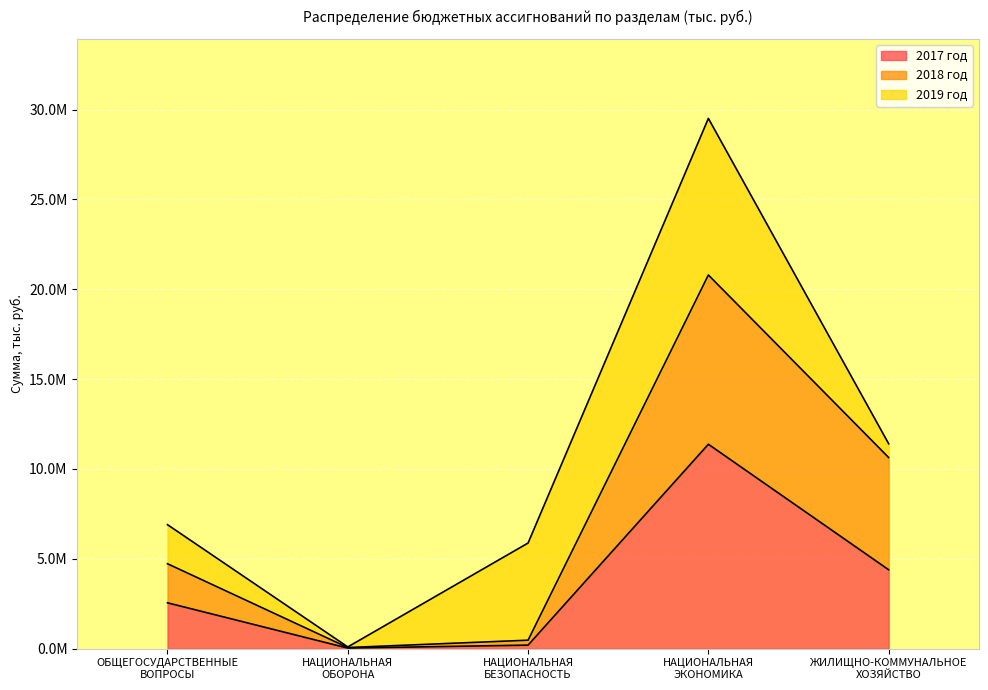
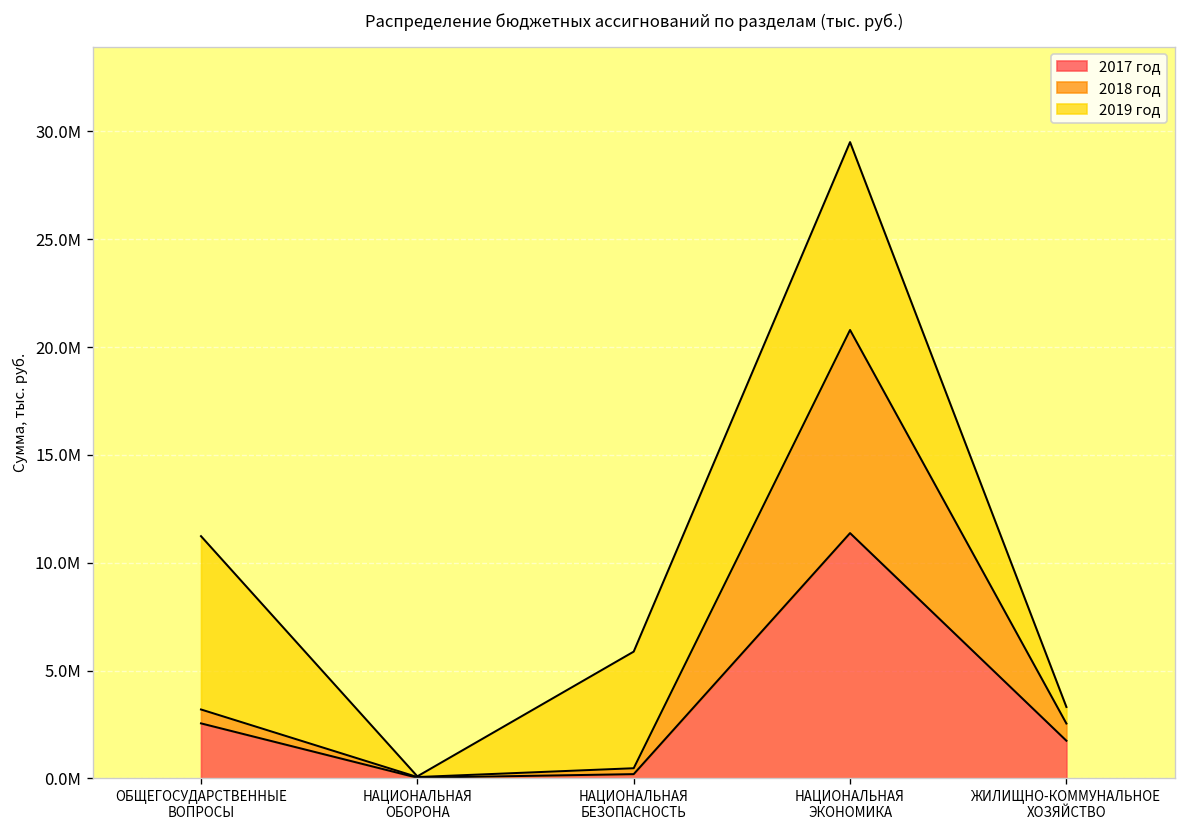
2018 год, ОБЩЕГОСУДАРСТВЕННЫЕ ВОПРОСЫ: 2200000 -> 600000
2019 год, ОБЩЕГОСУДАРСТВЕННЫЕ ВОПРОСЫ: 2200000 -> 8000000
2017 год, ЖИЛИЩНО-КОММУНАЛЬНОЕ ХОЗЯЙСТВО: 4400000 -> 1700000
2018 год, ЖИЛИЩНО-КОММУНАЛЬНОЕ ХОЗЯЙСТВО: 6200000 -> 800000
